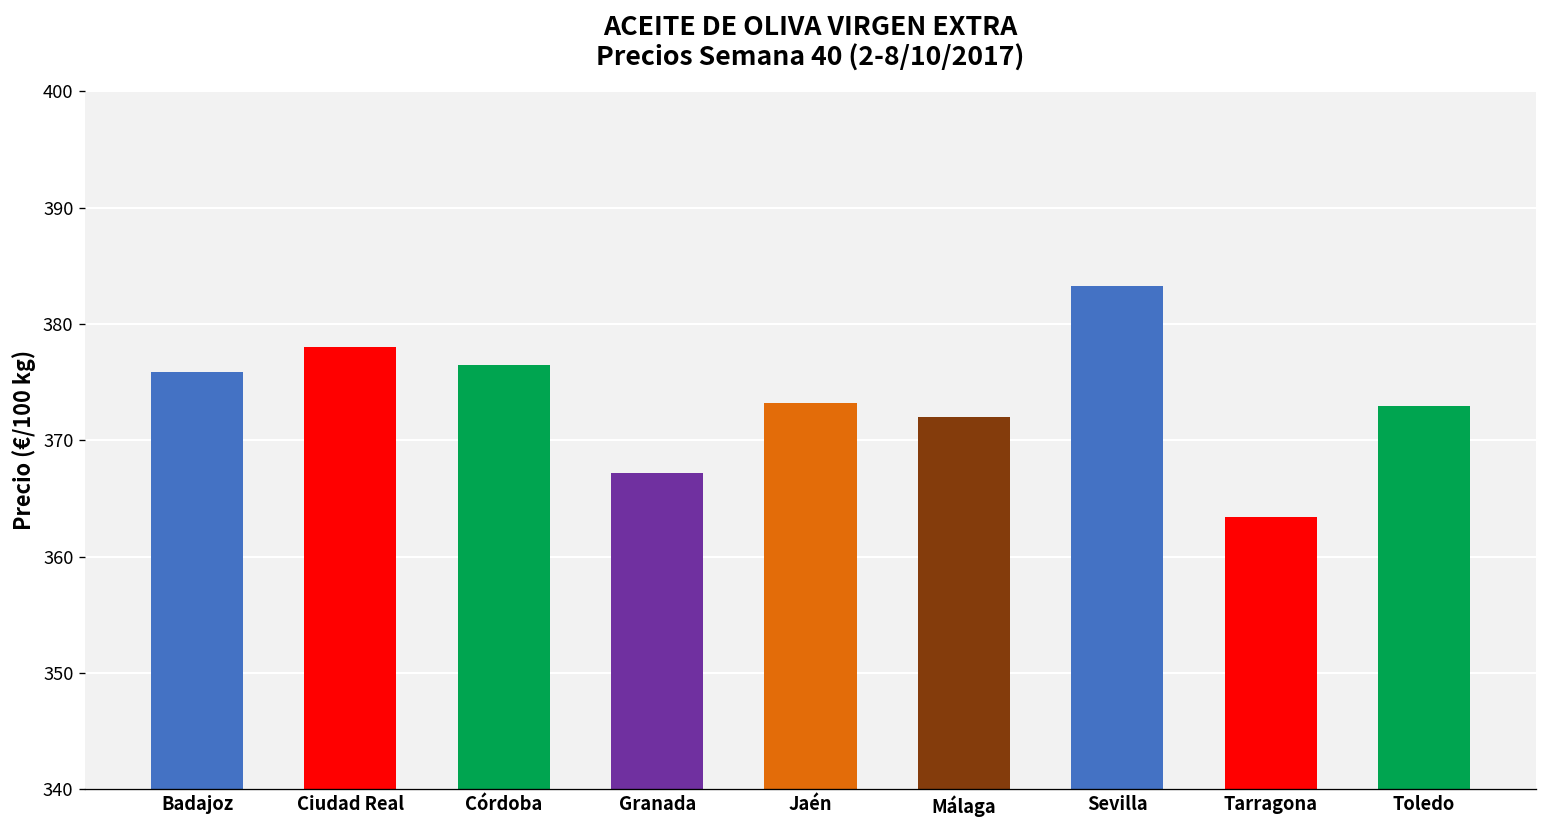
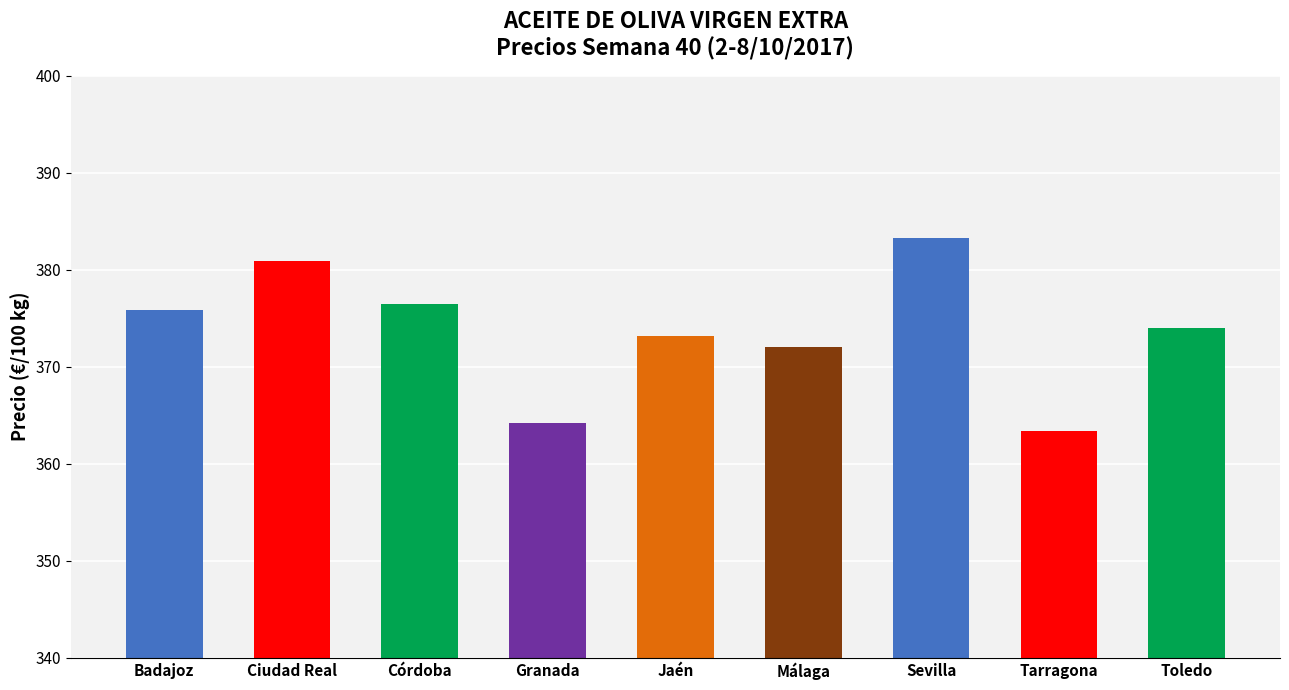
Ciudad Real: 378 -> 381
Granada: 367 -> 364
Toledo: 373 -> 374
